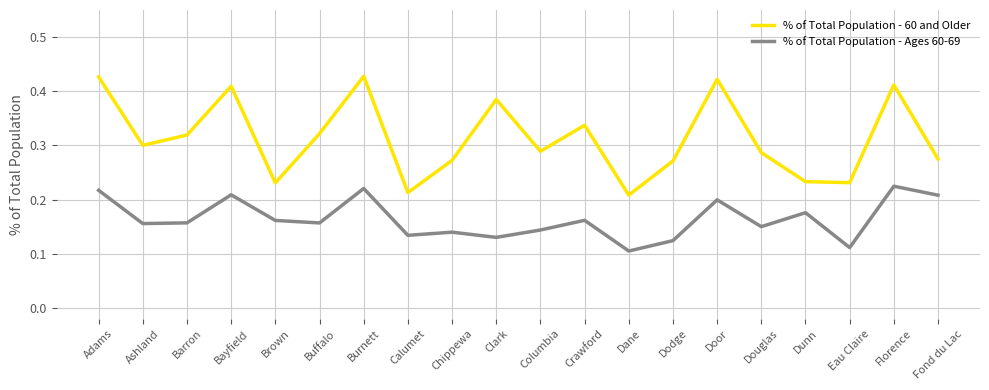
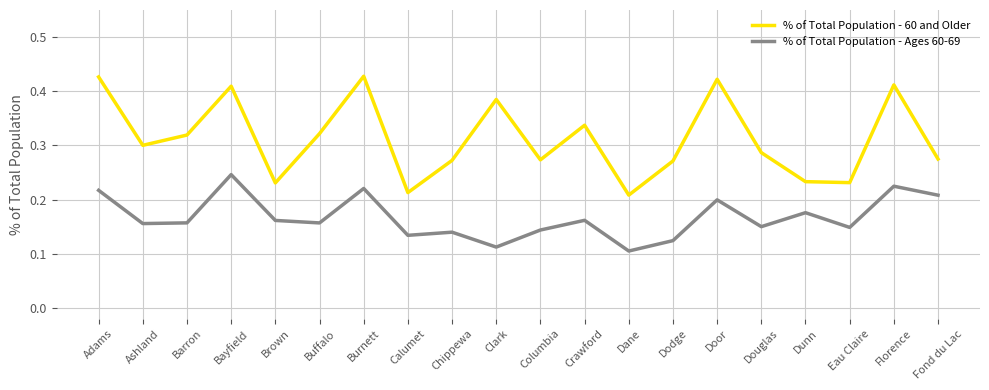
% of Total Population - Ages 60-69, Bayfield: 0.21 -> 0.25
% of Total Population - Ages 60-69, Clark: 0.13 -> 0.11
% of Total Population - 60 and Older, Columbia: 0.29 -> 0.27
% of Total Population - Ages 60-69, Eau Claire: 0.11 -> 0.15
